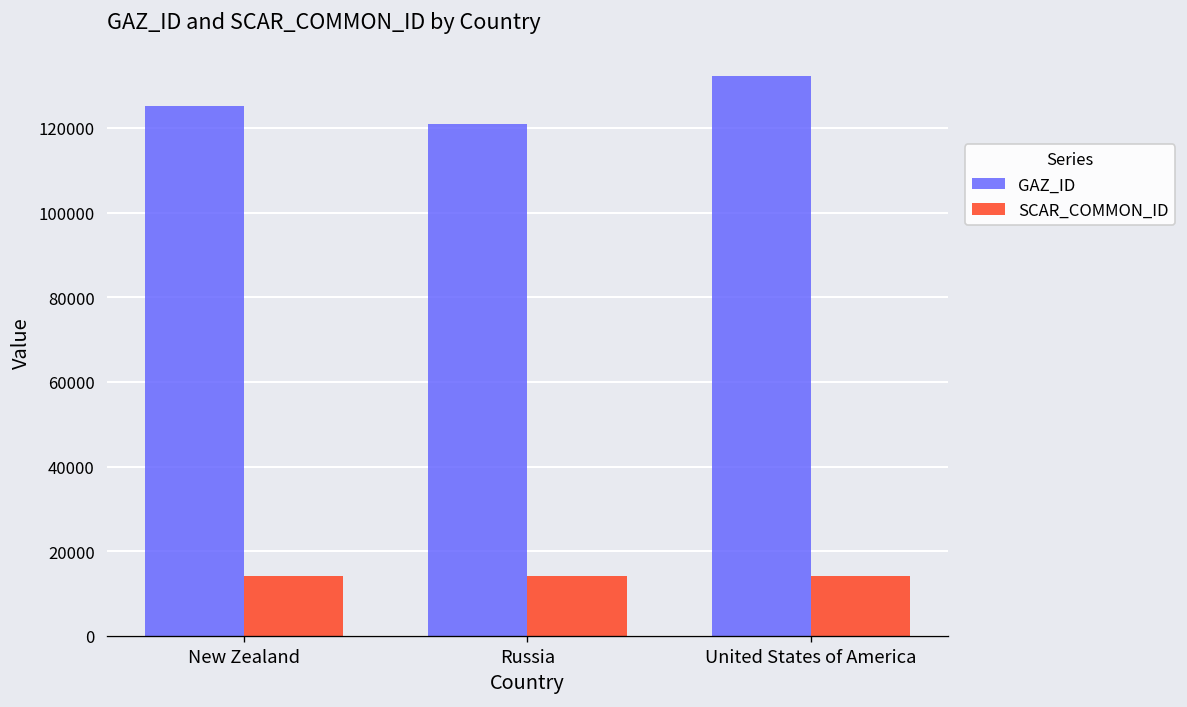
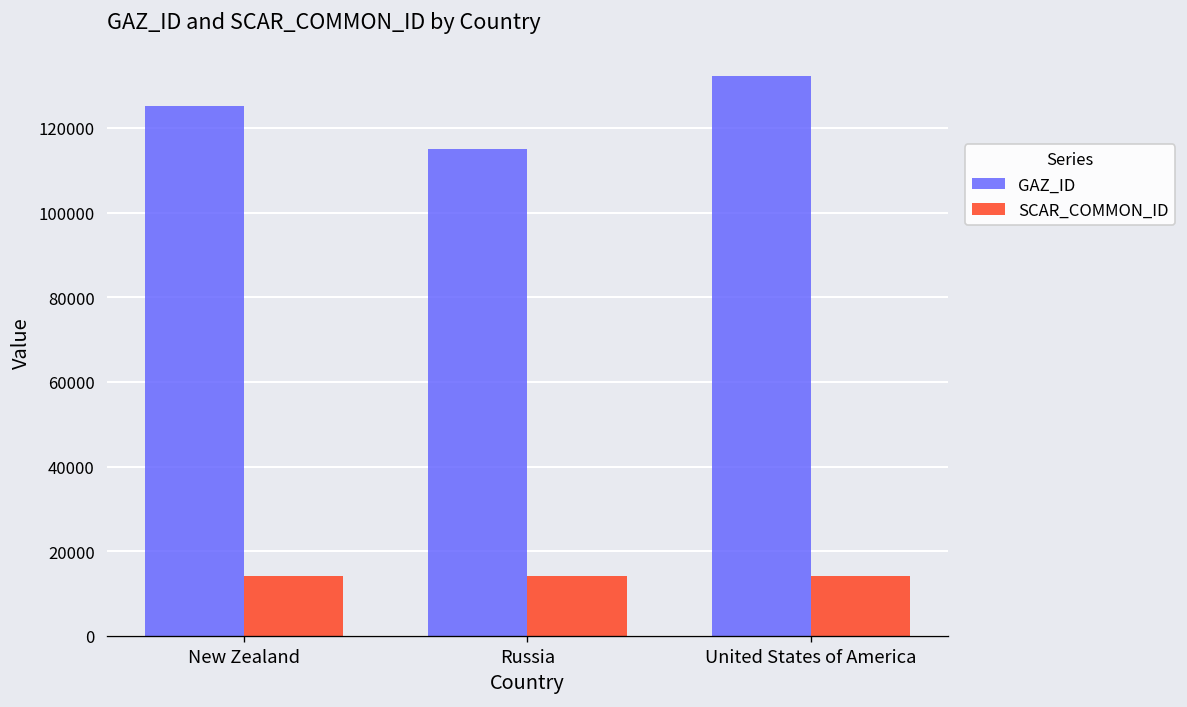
GAZ_ID, Russia: 121000 -> 115000
